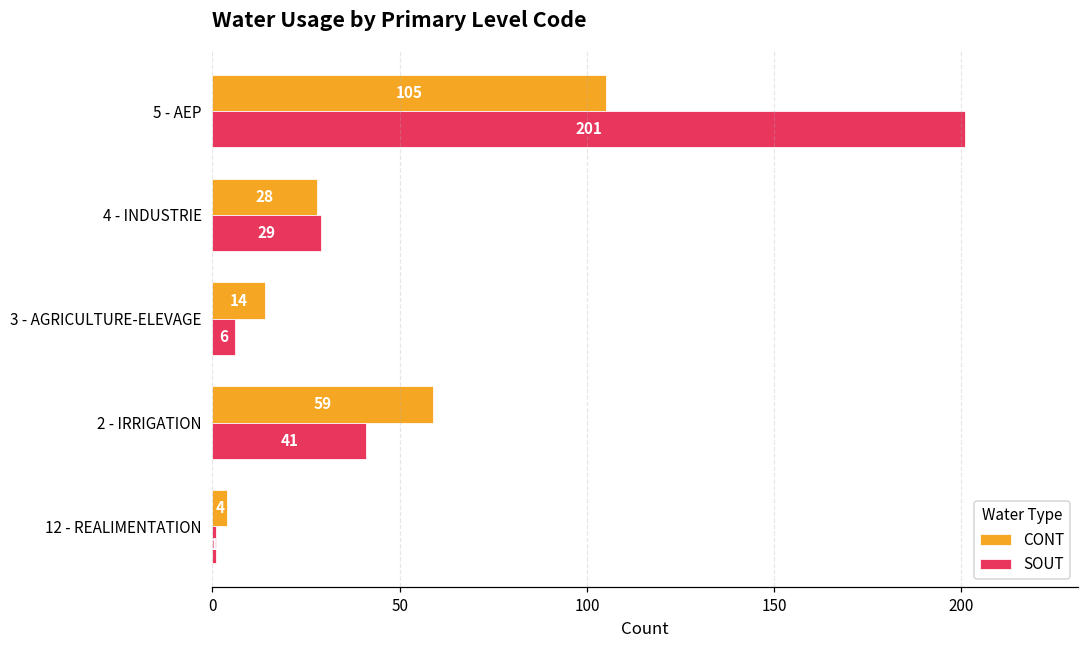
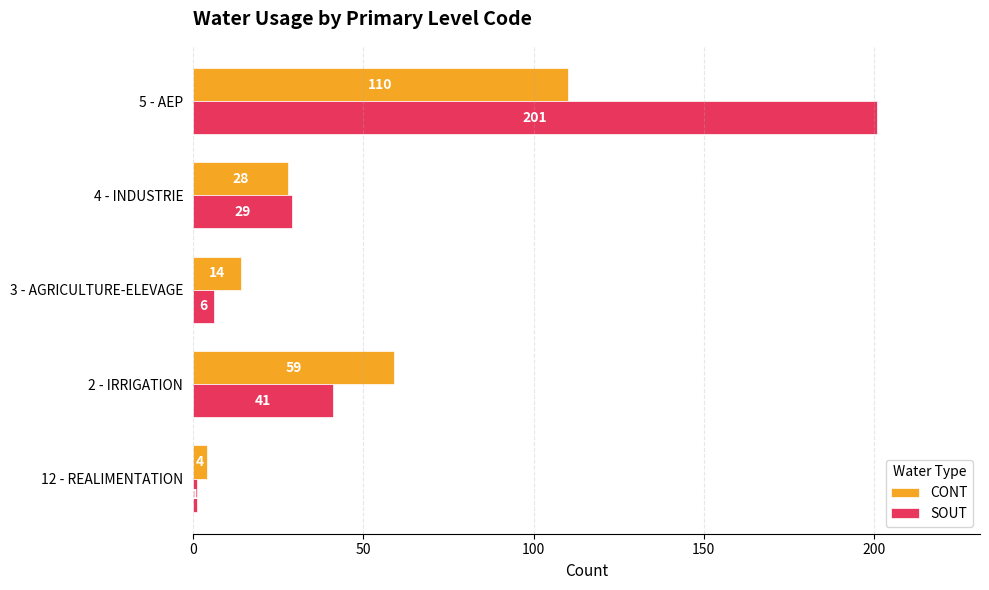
CONT, 5 - AEP: 105 -> 110
